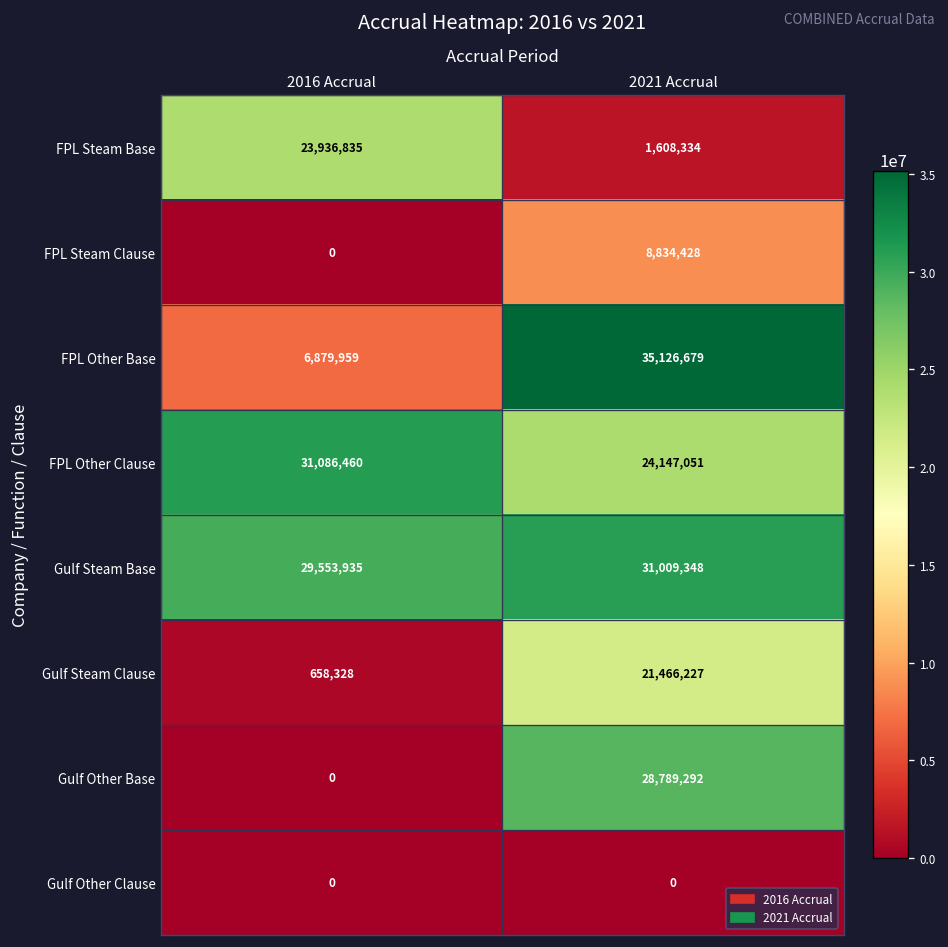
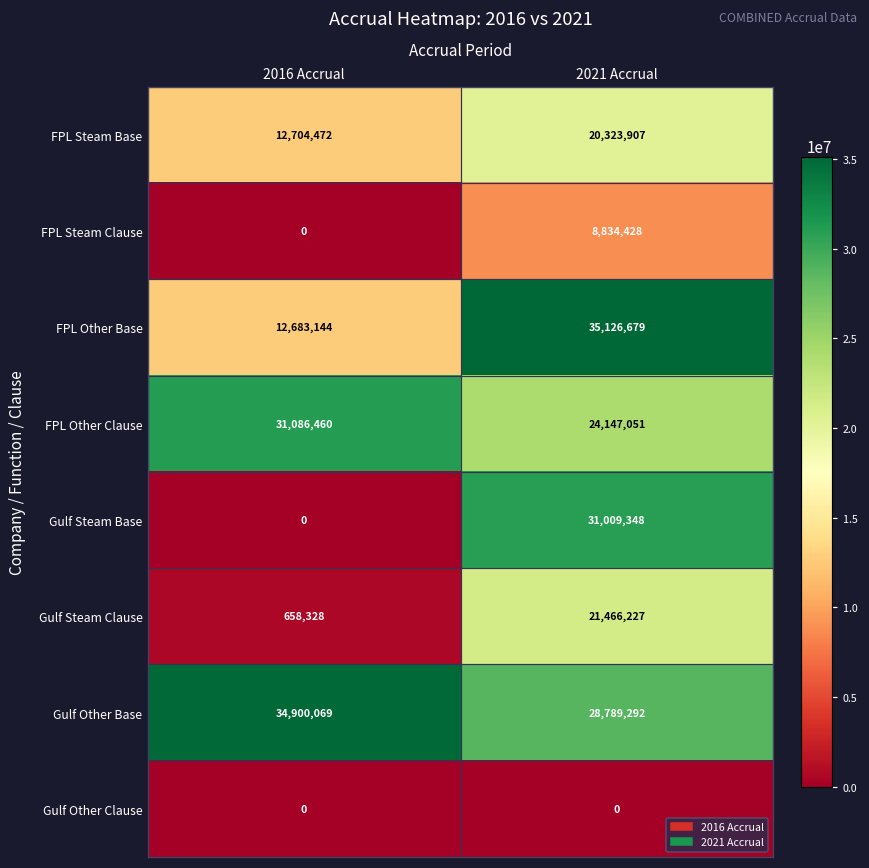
FPL Steam Base, 2016 Accrual: 23,936,835 -> 12,704,472
FPL Steam Base, 2021 Accrual: 1,608,334 -> 20,323,907
FPL Other Base, 2016 Accrual: 6,879,959 -> 12,683,144
Gulf Steam Base, 2016 Accrual: 29,553,935 -> 0
Gulf Other Base, 2016 Accrual: 0 -> 34,900,069
